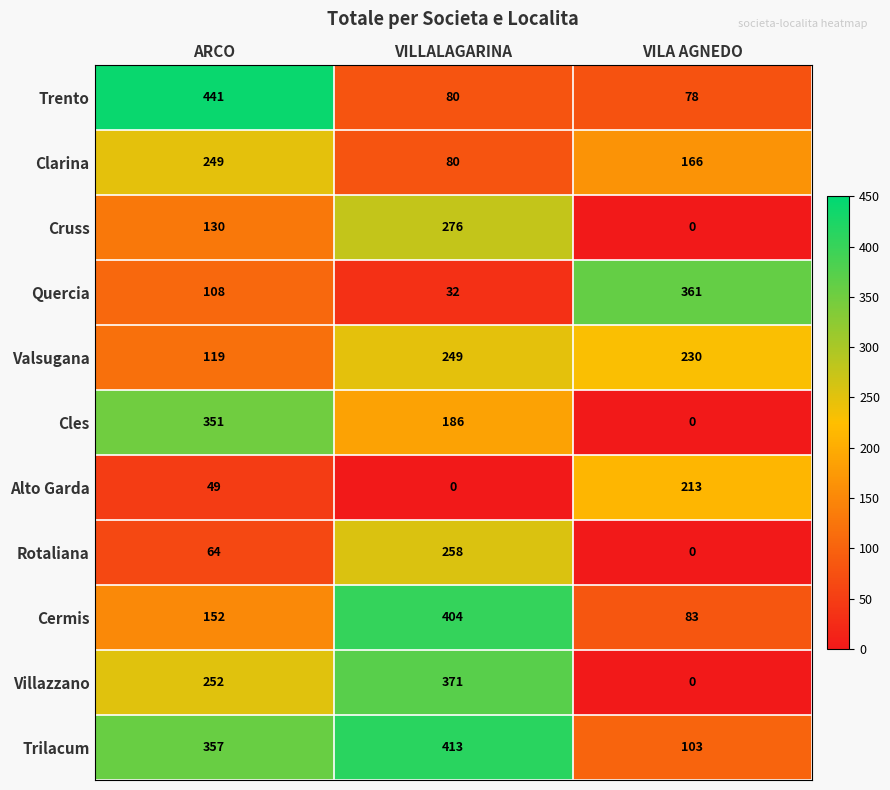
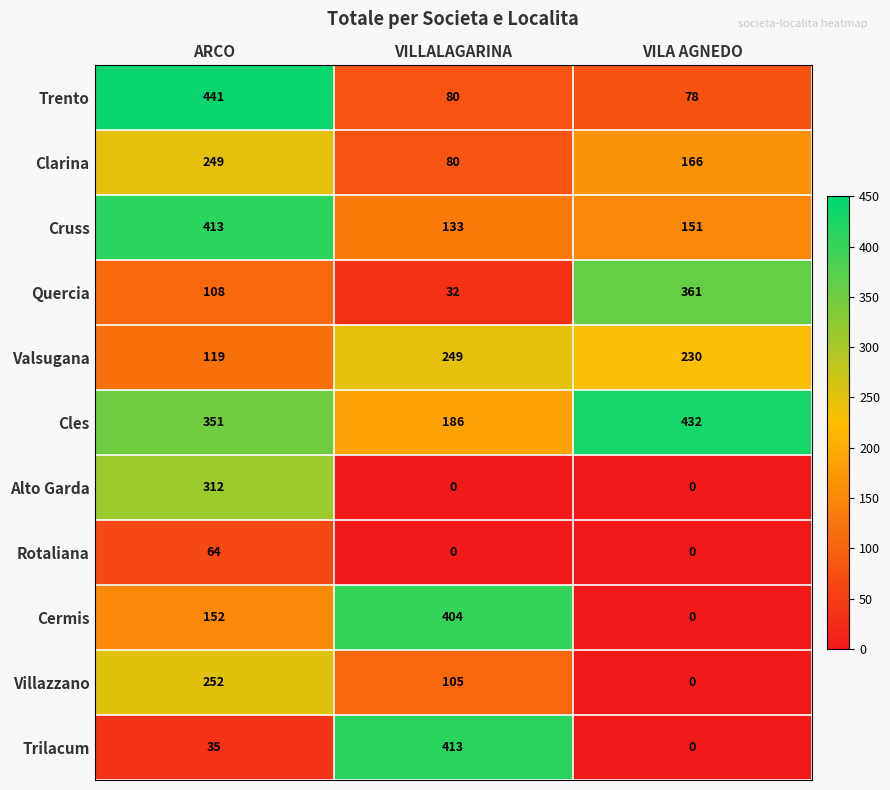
Cruss, ARCO: 130 -> 413
Cruss, VILLALAGARINA: 276 -> 133
Cruss, VILA AGNEDO: 0 -> 151
Cles, VILA AGNEDO: 0 -> 432
Alto Garda, ARCO: 49 -> 312
Alto Garda, VILA AGNEDO: 213 -> 0
Rotaliana, VILLALAGARINA: 258 -> 0
Cermis, VILA AGNEDO: 83 -> 0
Villazzano, VILLALAGARINA: 371 -> 105
Trilacum, ARCO: 357 -> 35
Trilacum, VILA AGNEDO: 103 -> 0
